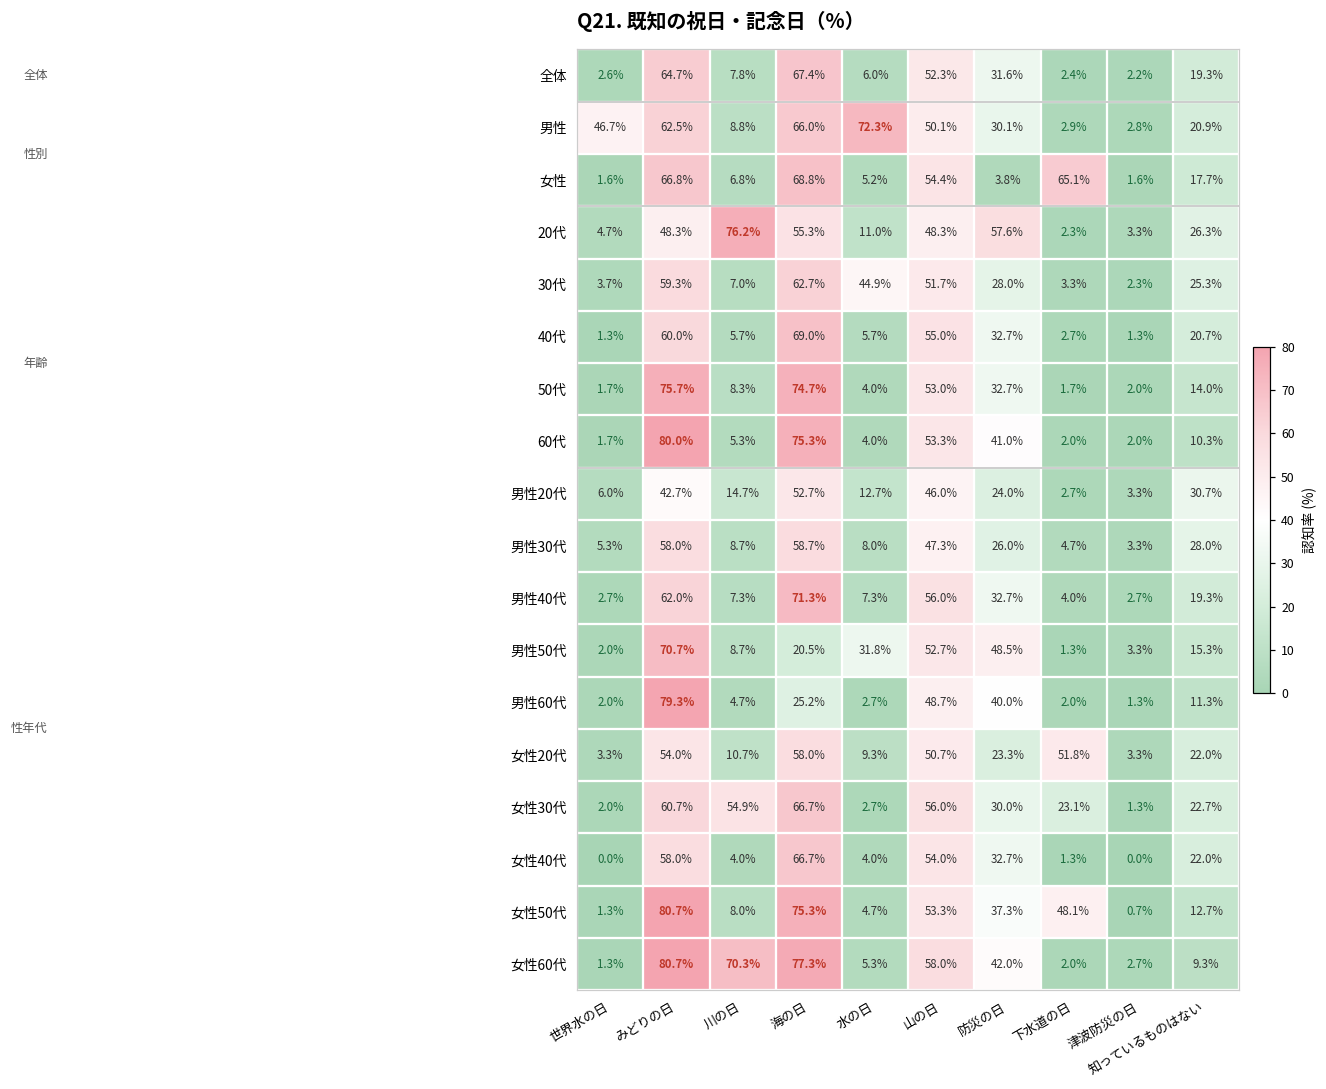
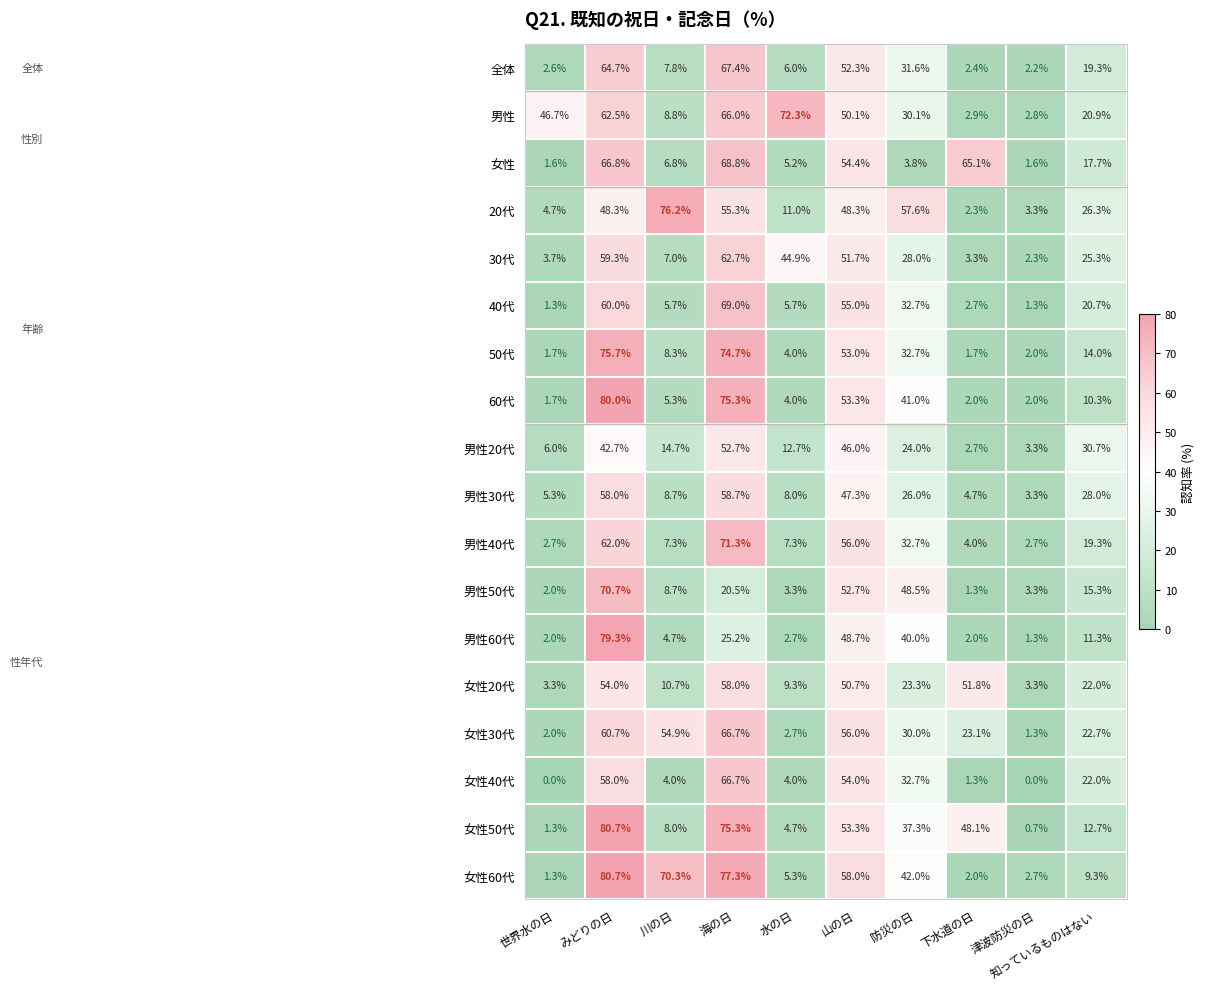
男性50代, 水の日: 31.8% -> 3.3%
